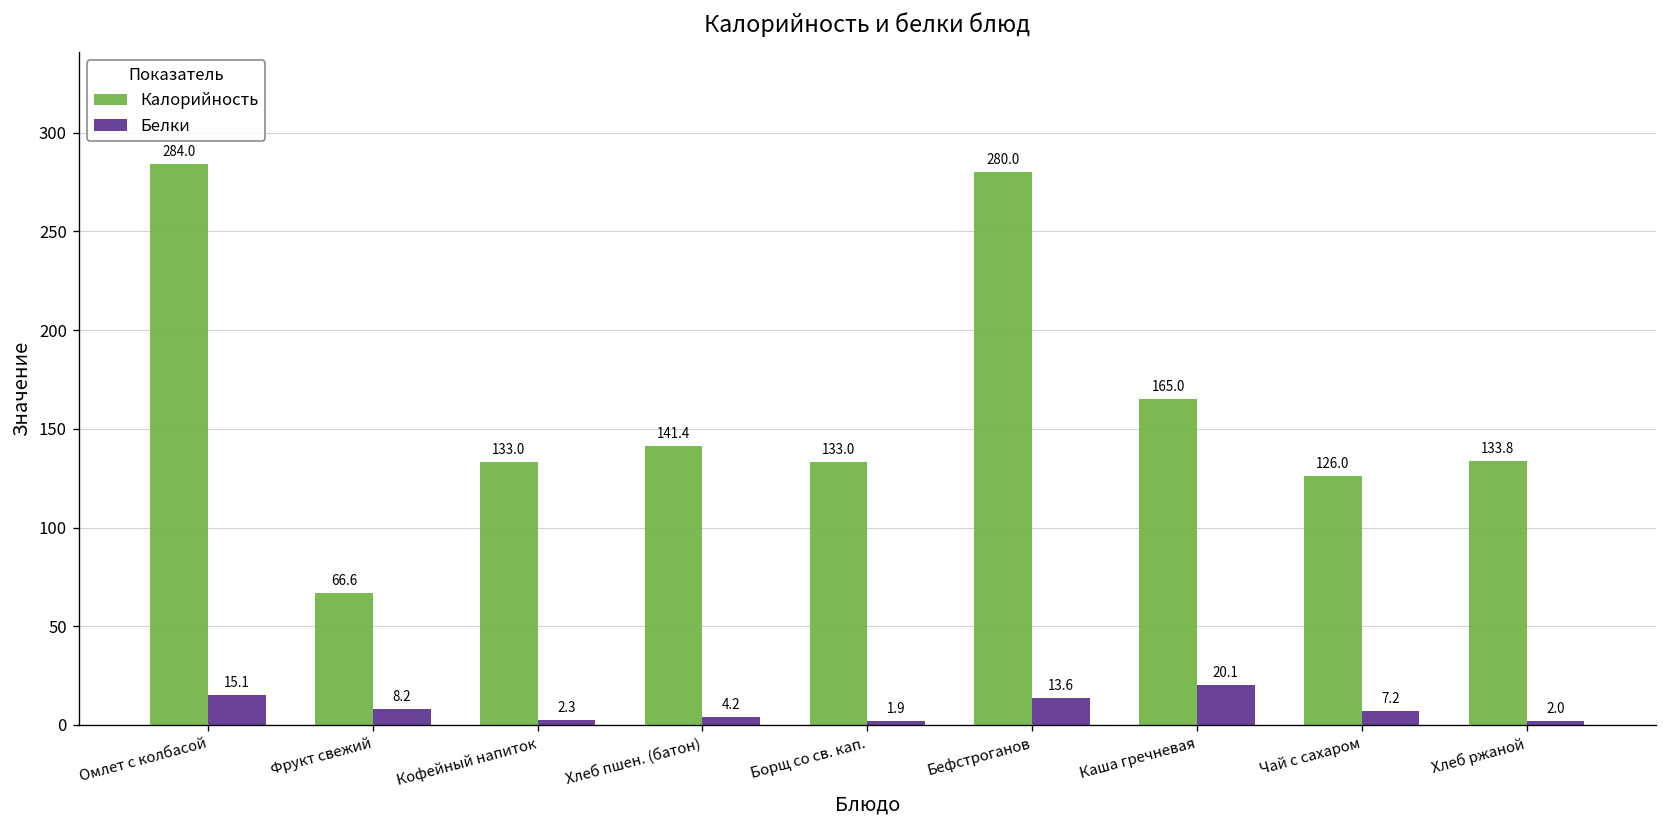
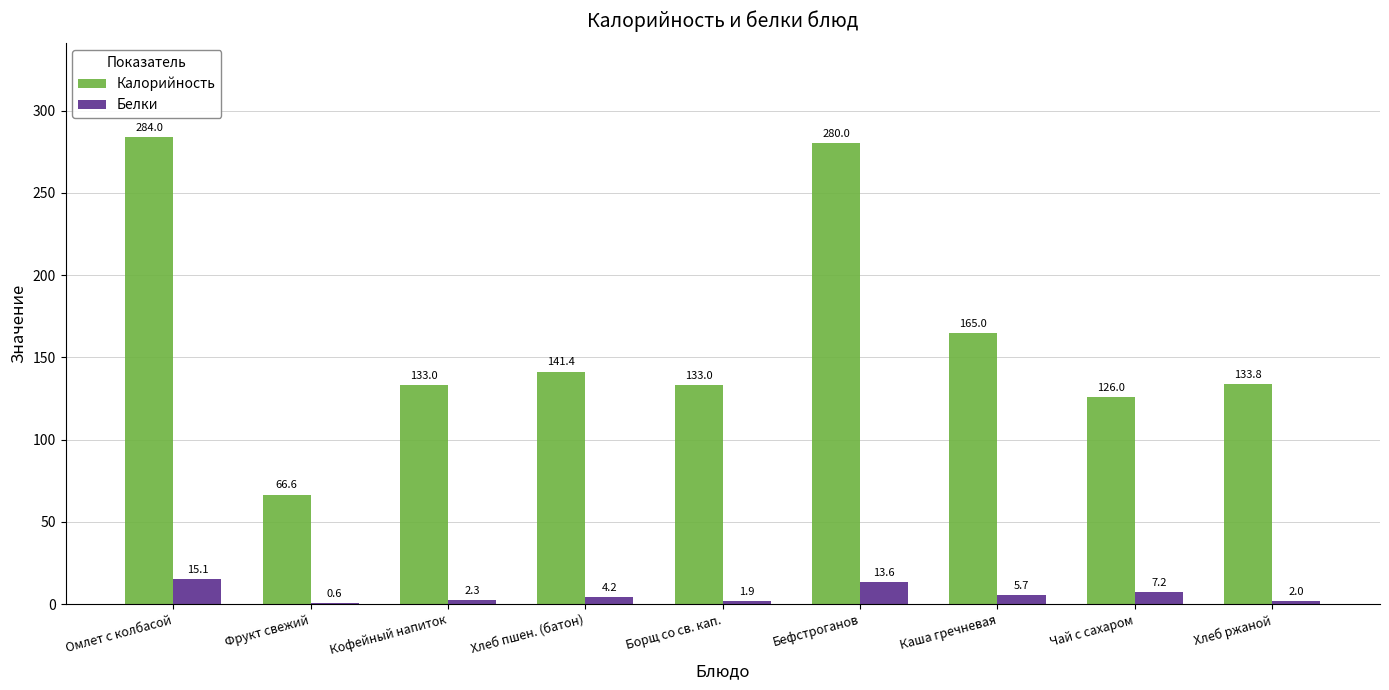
Белки, Фрукт свежий: 8.2 -> 0.6
Белки, Каша гречневая: 20.1 -> 5.7
